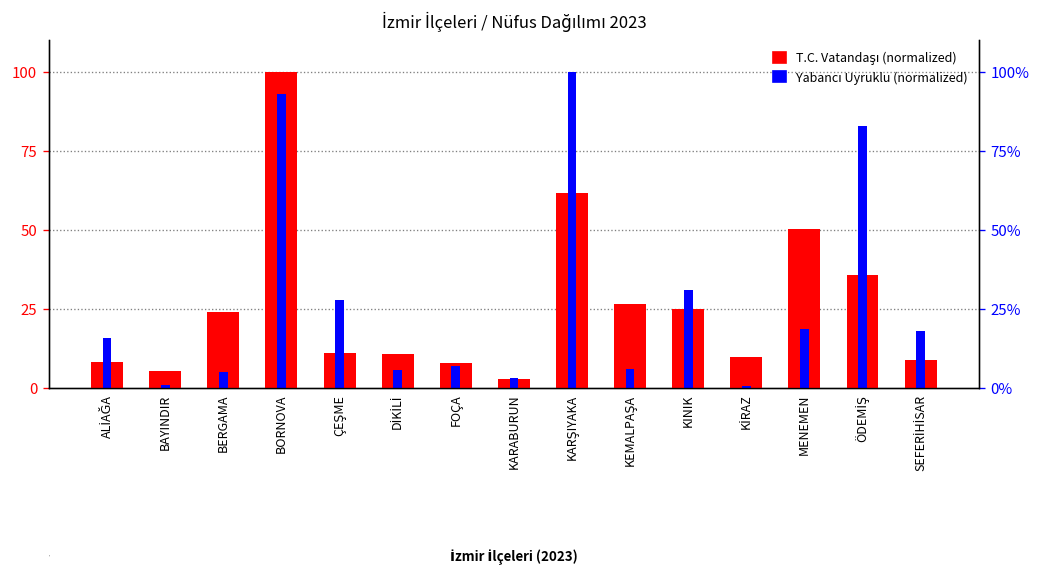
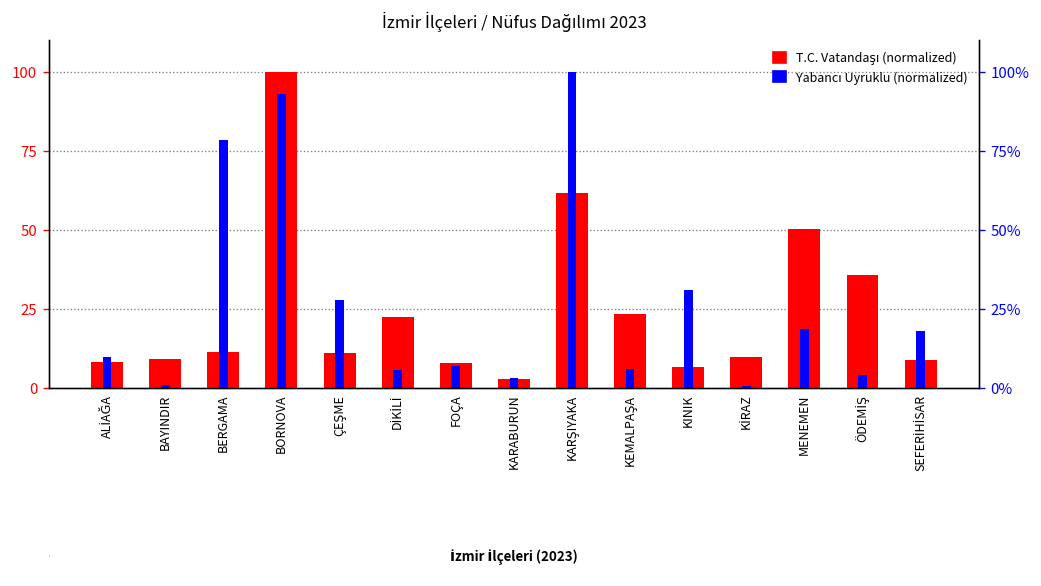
Yabancı Uyruklu (normalized), ALİAĞA: 16 -> 10
T.C. Vatandaşı (normalized), BAYINDIR: 5 -> 9
T.C. Vatandaşı (normalized), BERGAMA: 24 -> 11
Yabancı Uyruklu (normalized), BERGAMA: 5 -> 78
T.C. Vatandaşı (normalized), DİKİLİ: 11 -> 22
T.C. Vatandaşı (normalized), KEMALPAŞA: 27 -> 23
T.C. Vatandaşı (normalized), KINIK: 25 -> 7
Yabancı Uyruklu (normalized), ÖDEMİŞ: 83 -> 4
